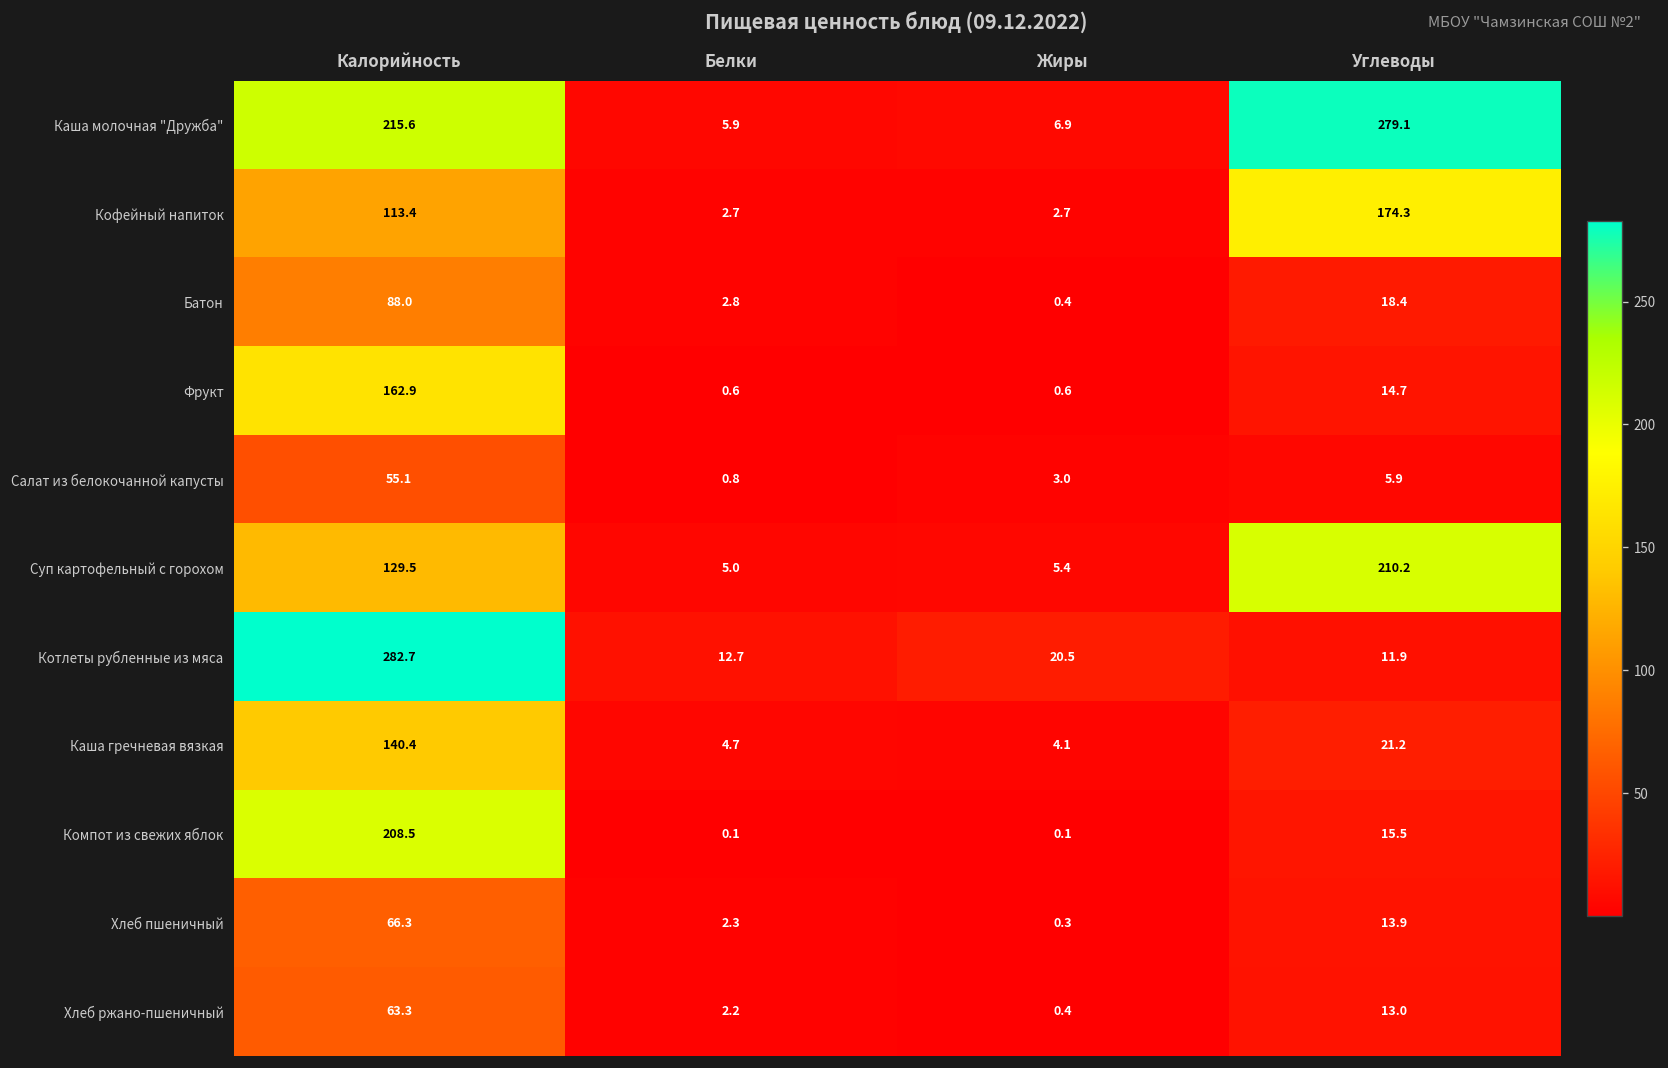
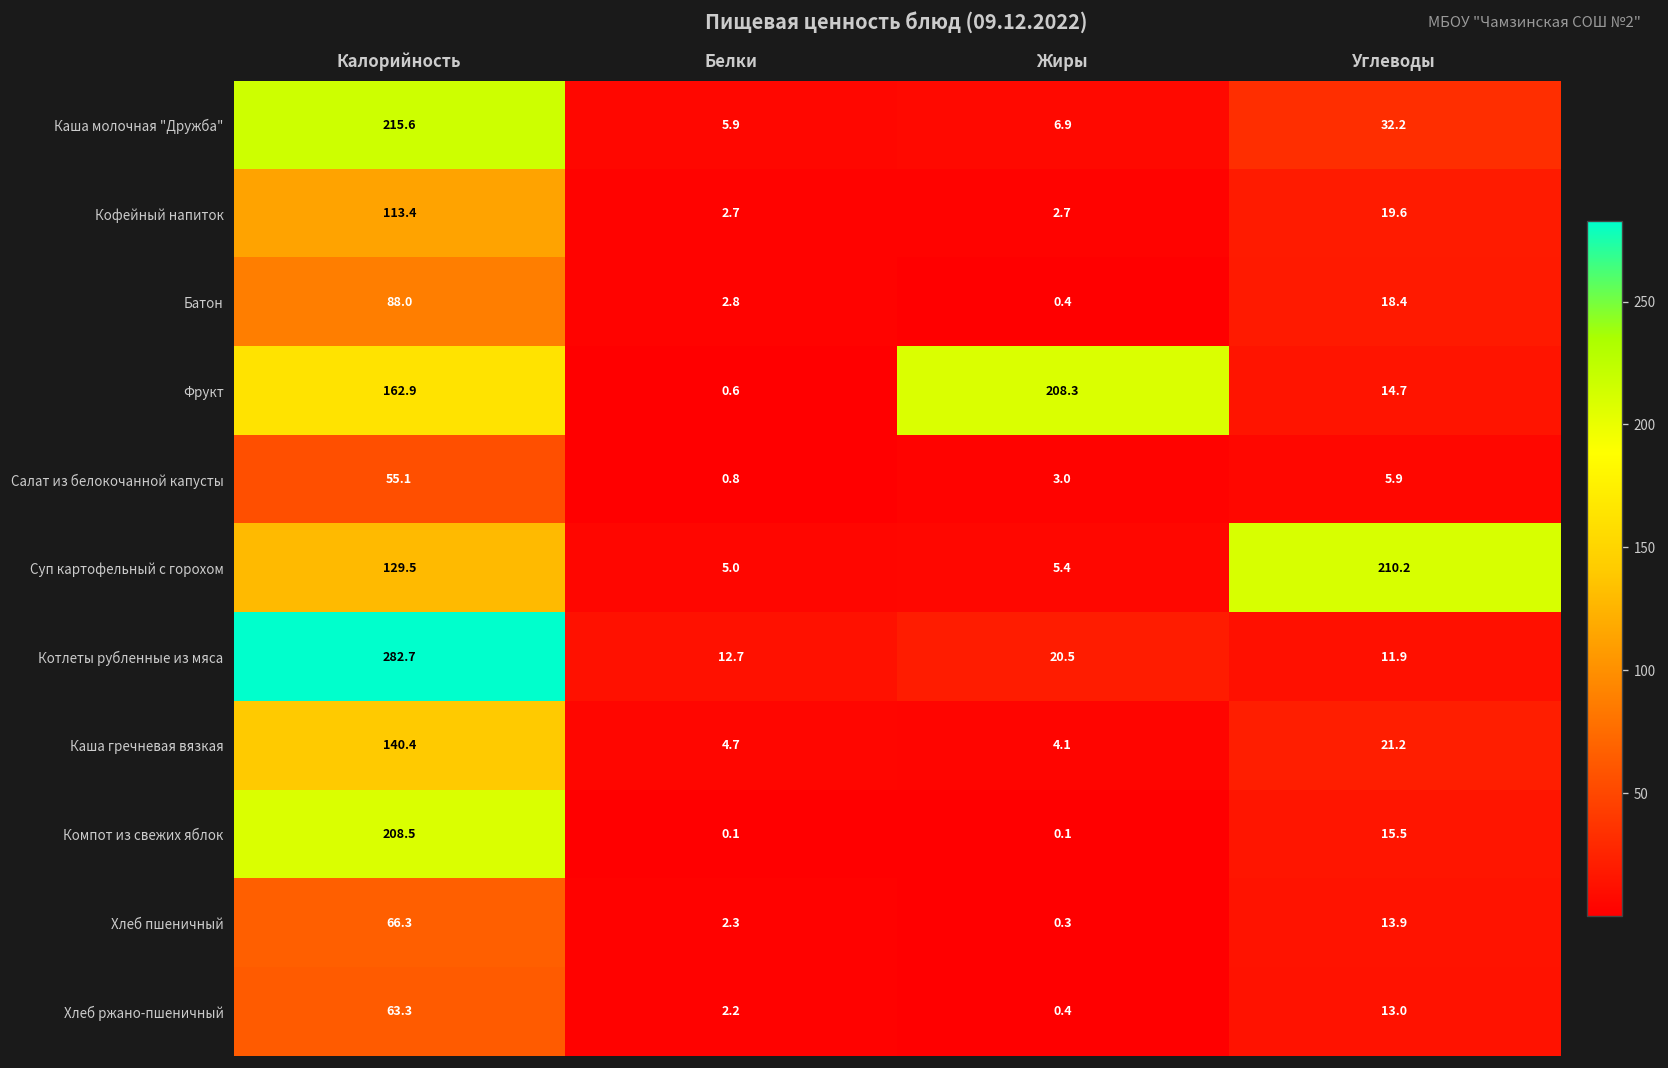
Каша молочная "Дружба", Углеводы: 279.1 -> 32.2
Кофейный напиток, Углеводы: 174.3 -> 19.6
Фрукт, Жиры: 0.6 -> 208.3
